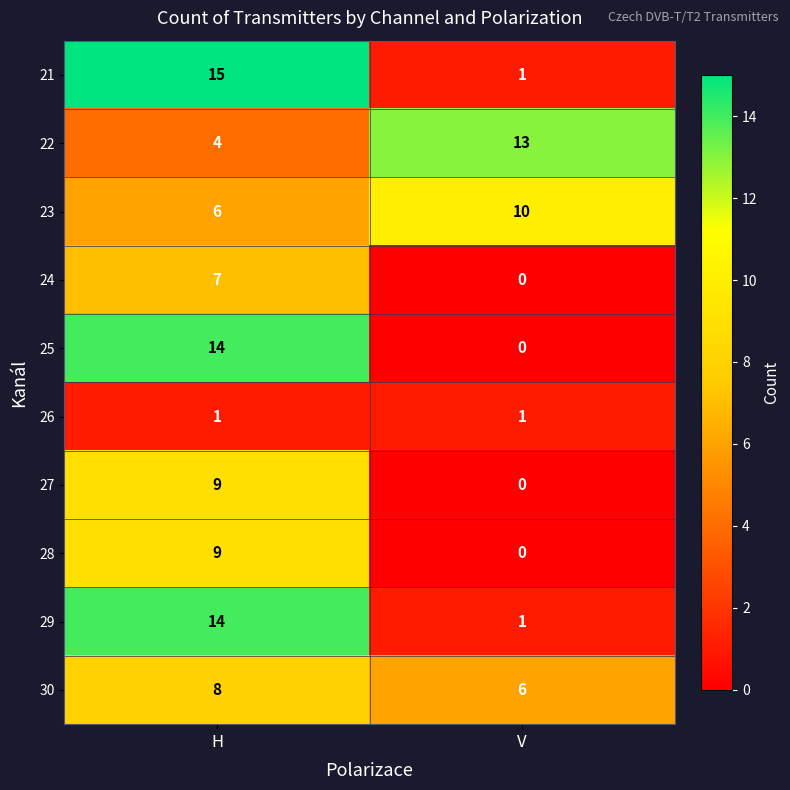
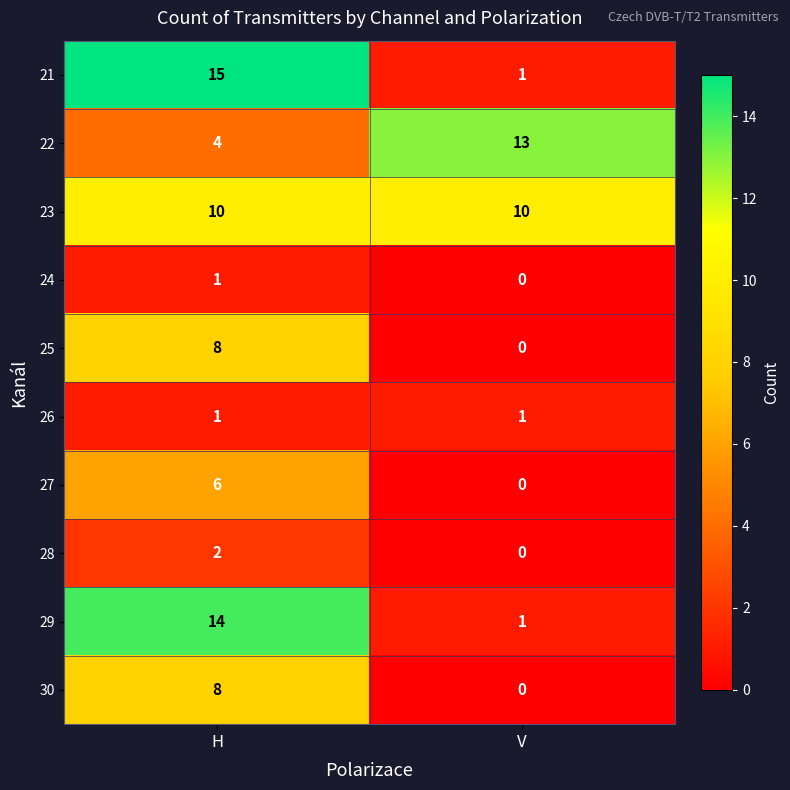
23, H: 6 -> 10
24, H: 7 -> 1
25, H: 14 -> 8
27, H: 9 -> 6
28, H: 9 -> 2
30, V: 6 -> 0
